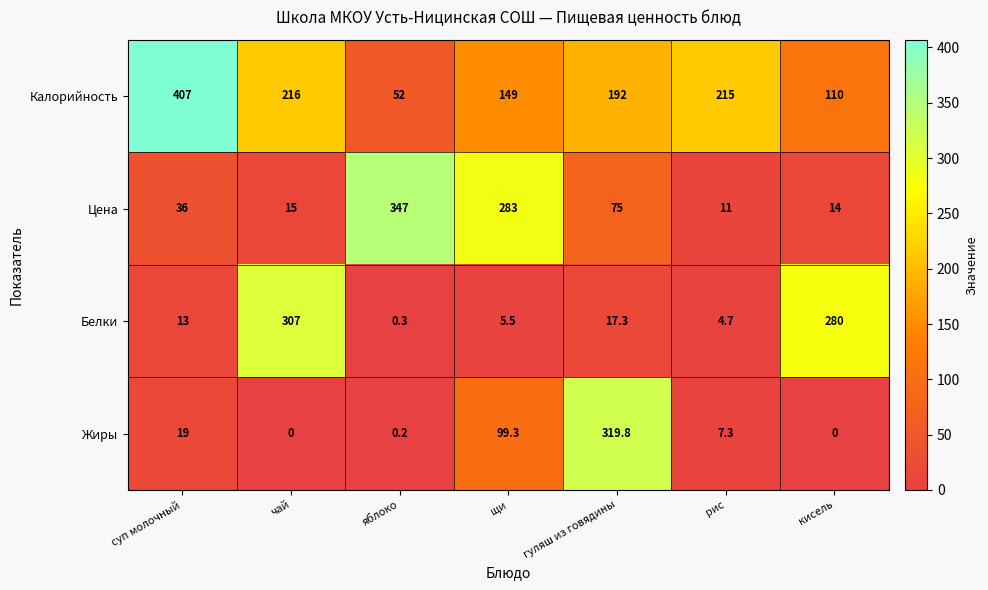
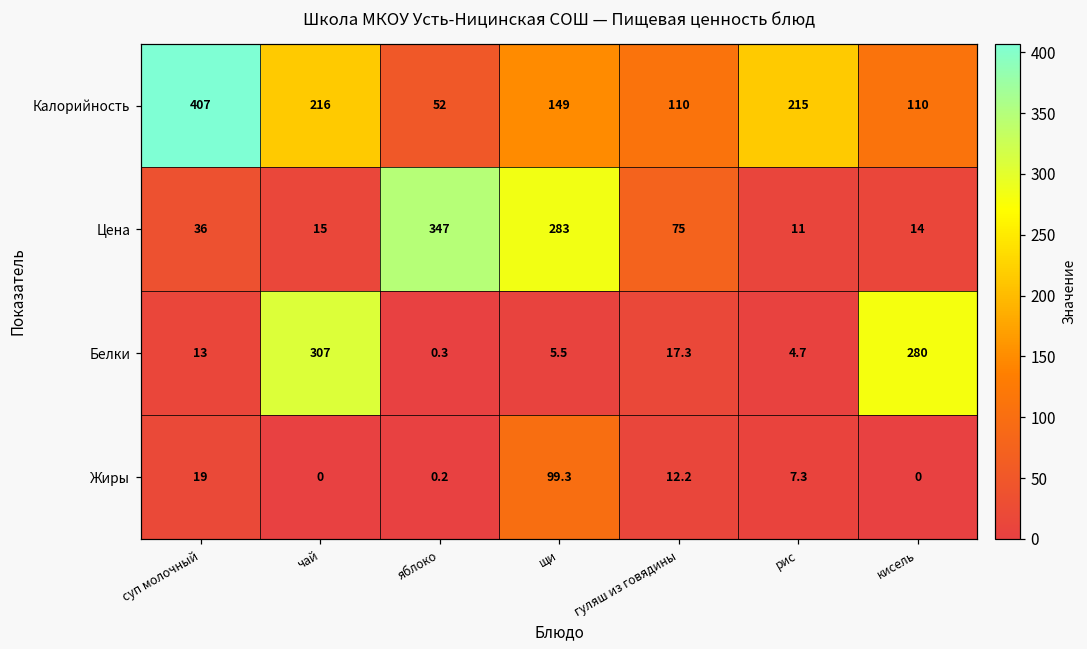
Калорийность, гуляш из говядины: 192 -> 110
Жиры, гуляш из говядины: 319.8 -> 12.2
